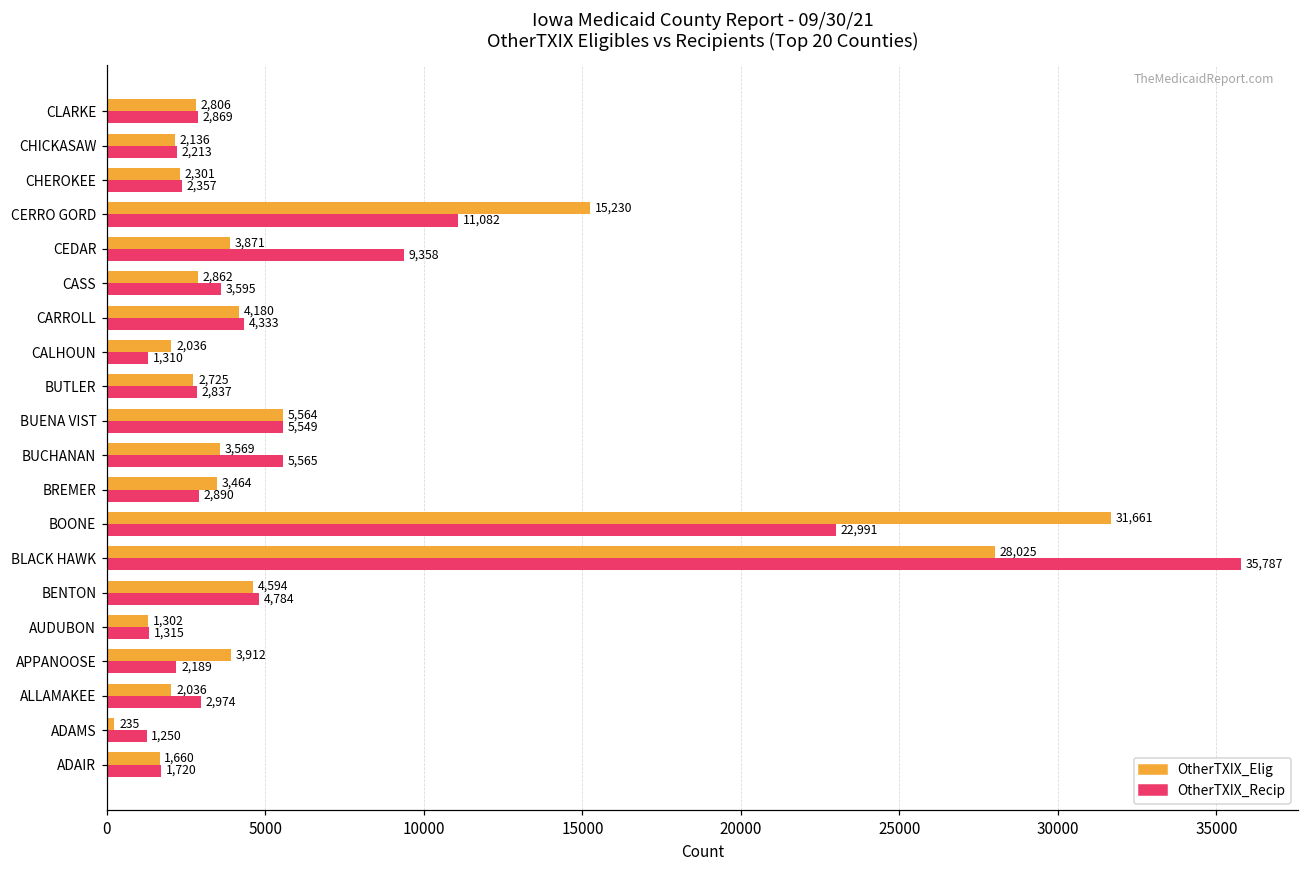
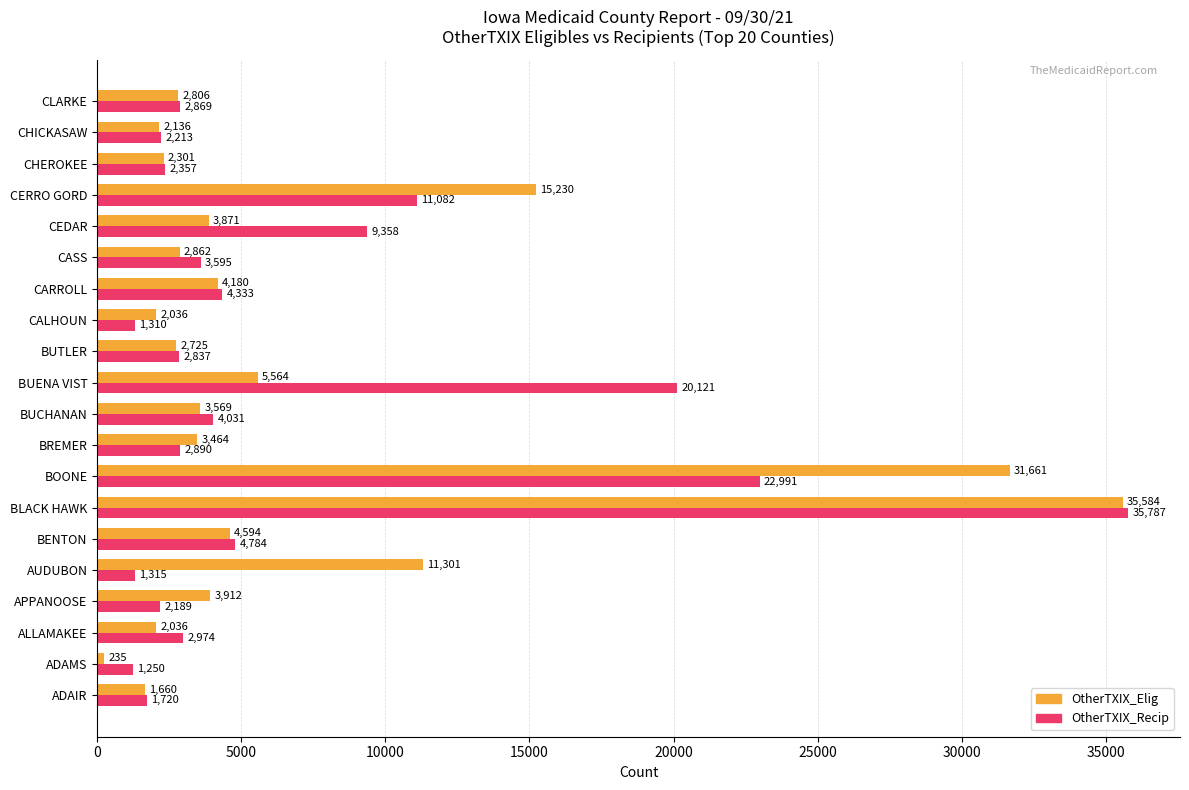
OtherTXIX_Recip, BUENA VIST: 5,549 -> 20,121
OtherTXIX_Recip, BUCHANAN: 5,565 -> 4,031
OtherTXIX_Elig, BLACK HAWK: 28,025 -> 35,584
OtherTXIX_Elig, AUDUBON: 1,302 -> 11,301
